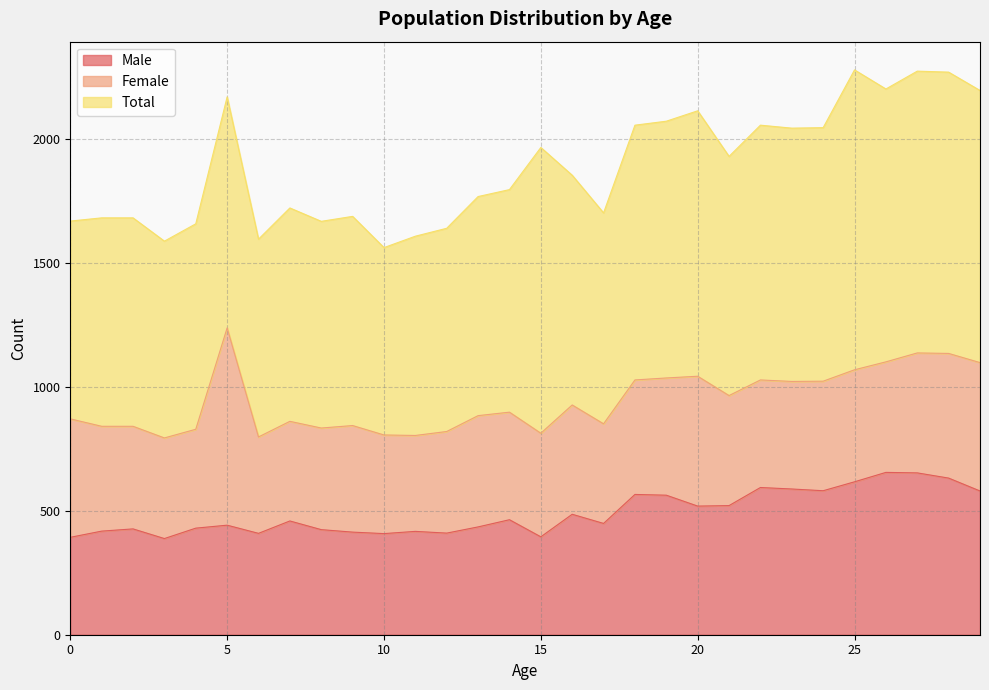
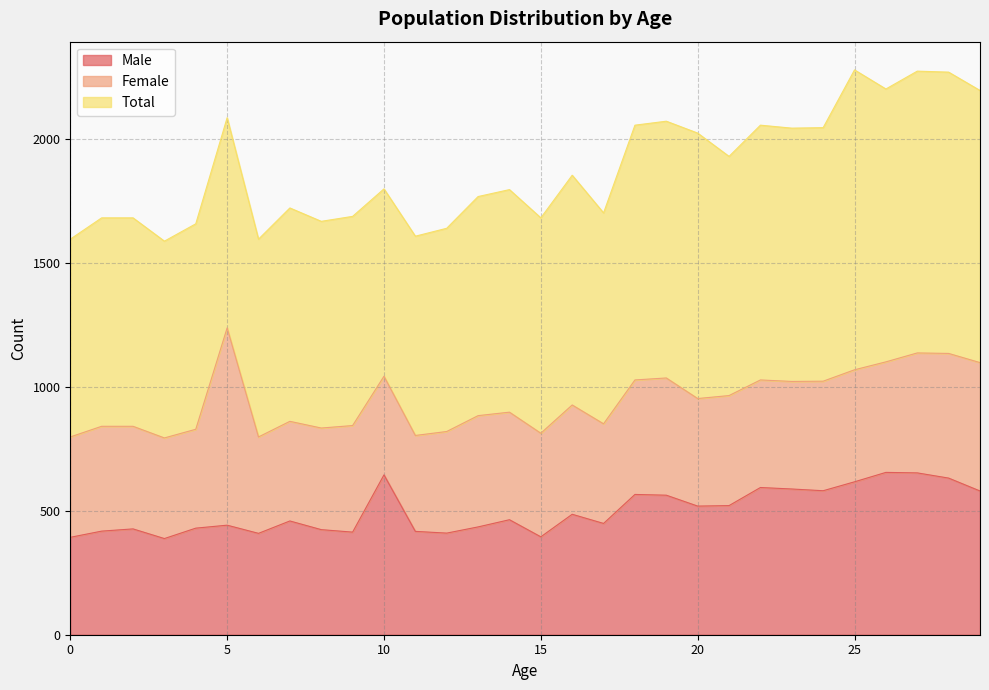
Female, 0: 480 -> 410
Total, 5: 930 -> 850
Male, 10: 410 -> 650
Total, 15: 1150 -> 870
Female, 20: 520 -> 430
